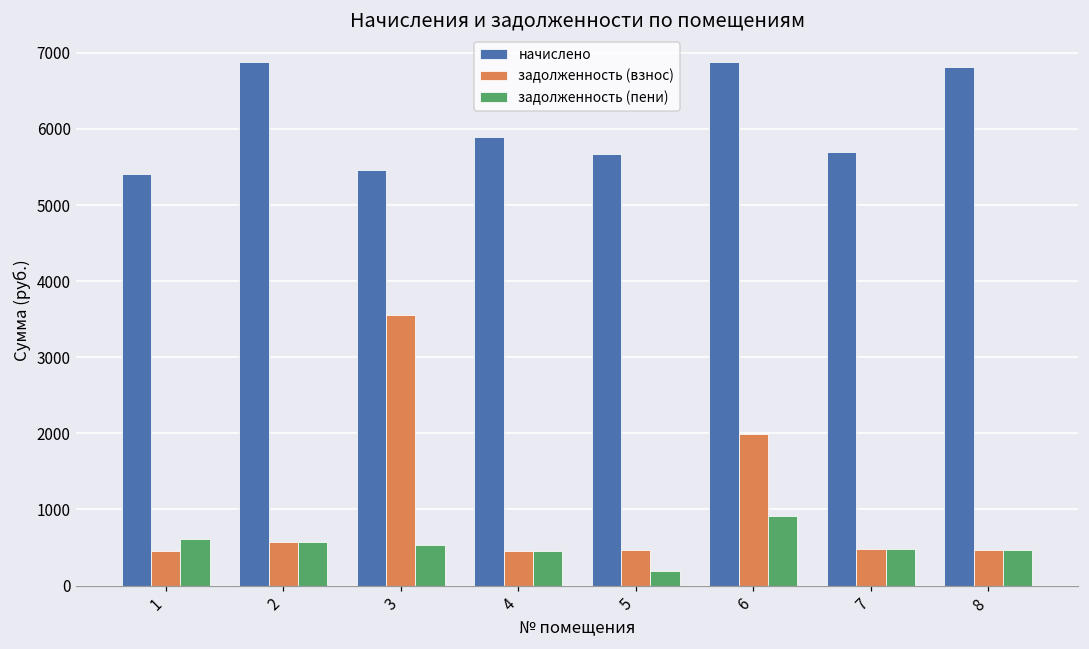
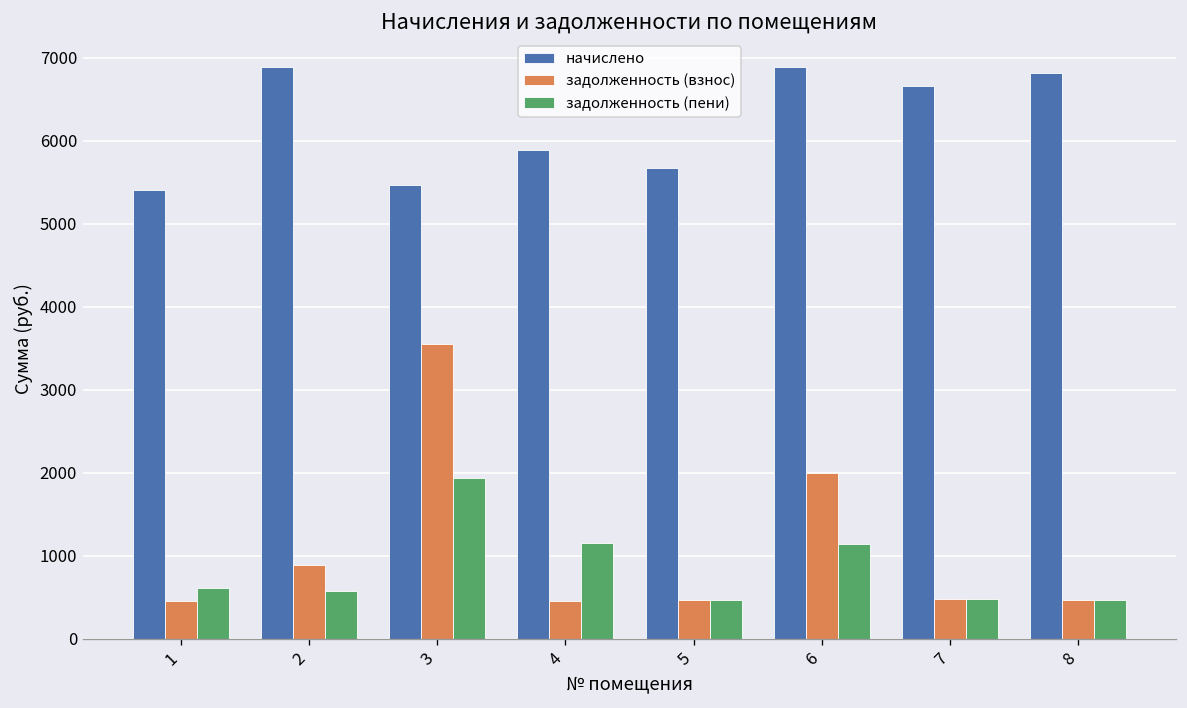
задолженность (взнос), 2: 600 -> 900
задолженность (пени), 3: 500 -> 1900
задолженность (пени), 4: 500 -> 1200
задолженность (пени), 5: 200 -> 500
задолженность (пени), 6: 900 -> 1100
начислено, 7: 5700 -> 6700
